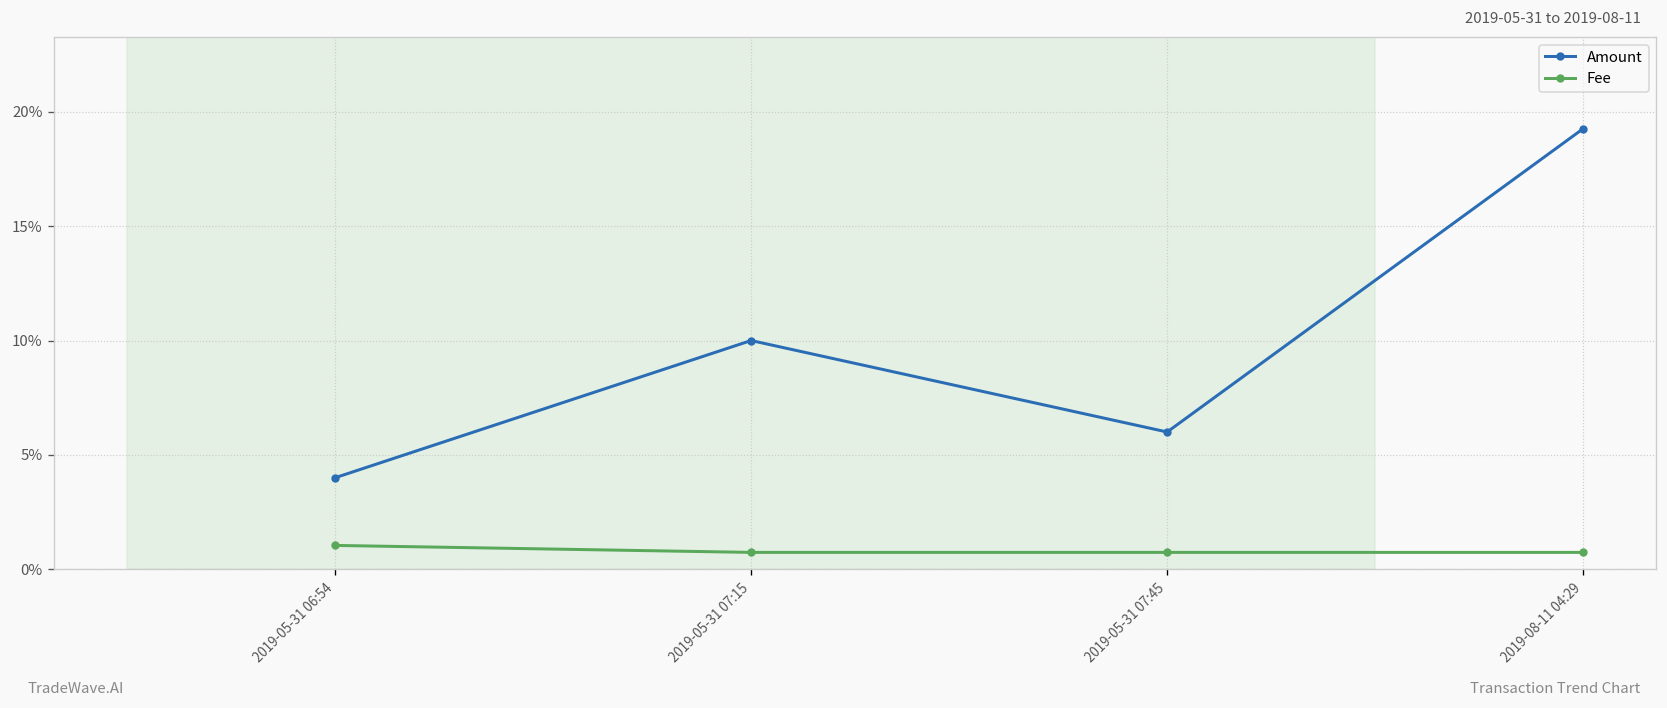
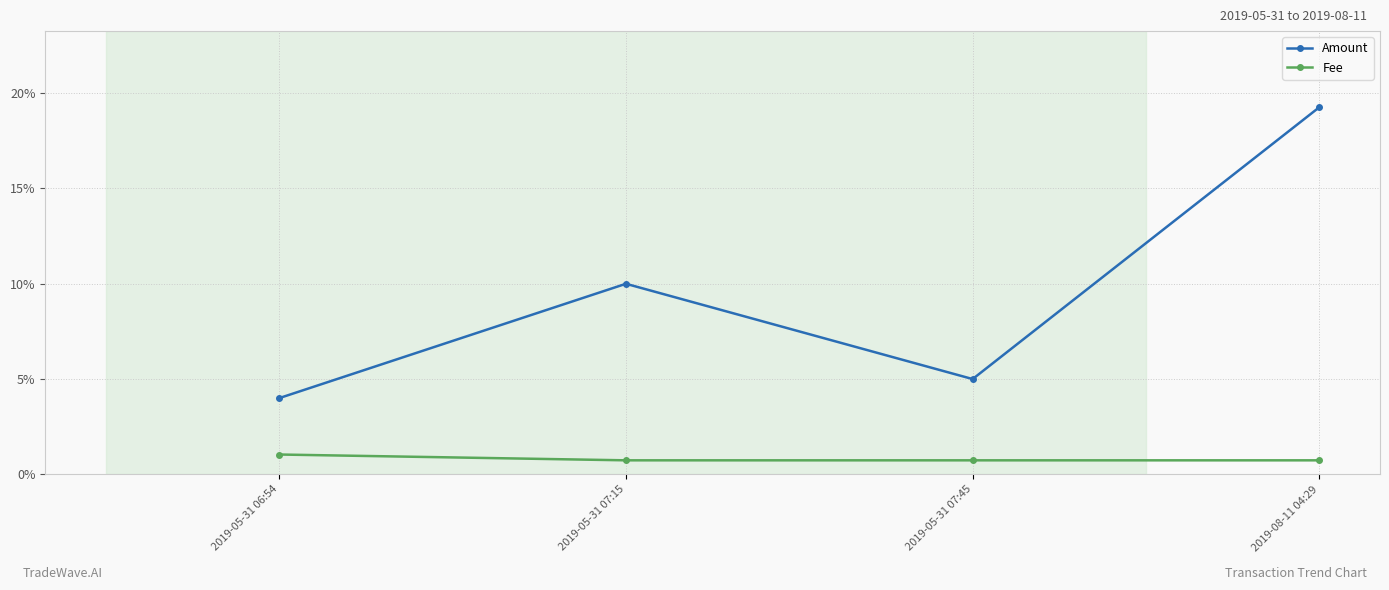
Amount, 2019-05-31 07:45: 6.0% -> 5.0%
